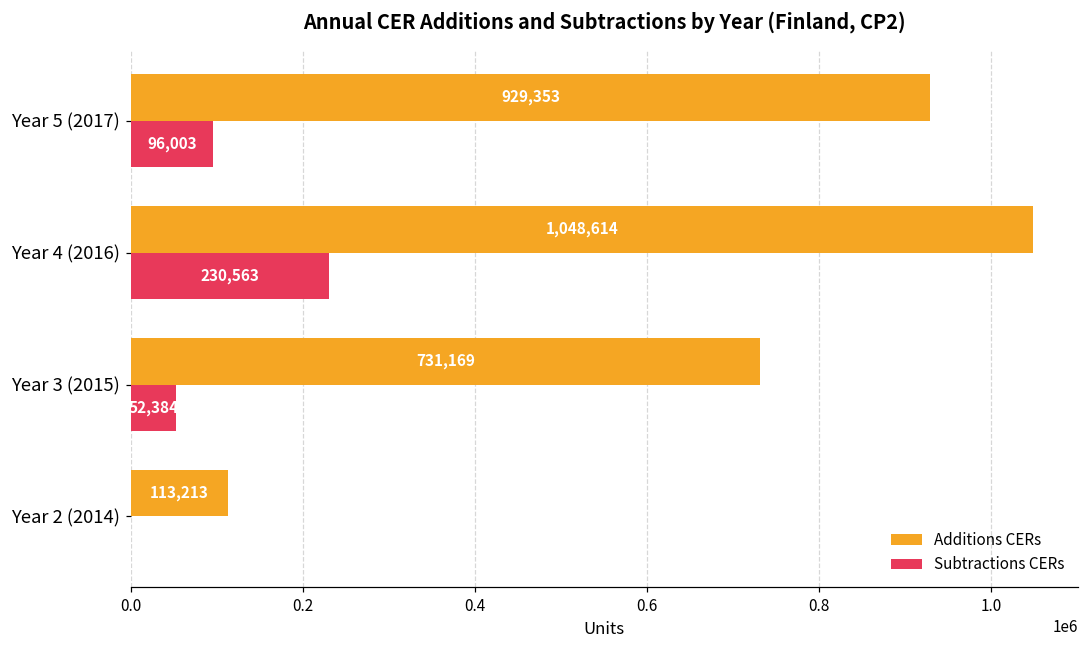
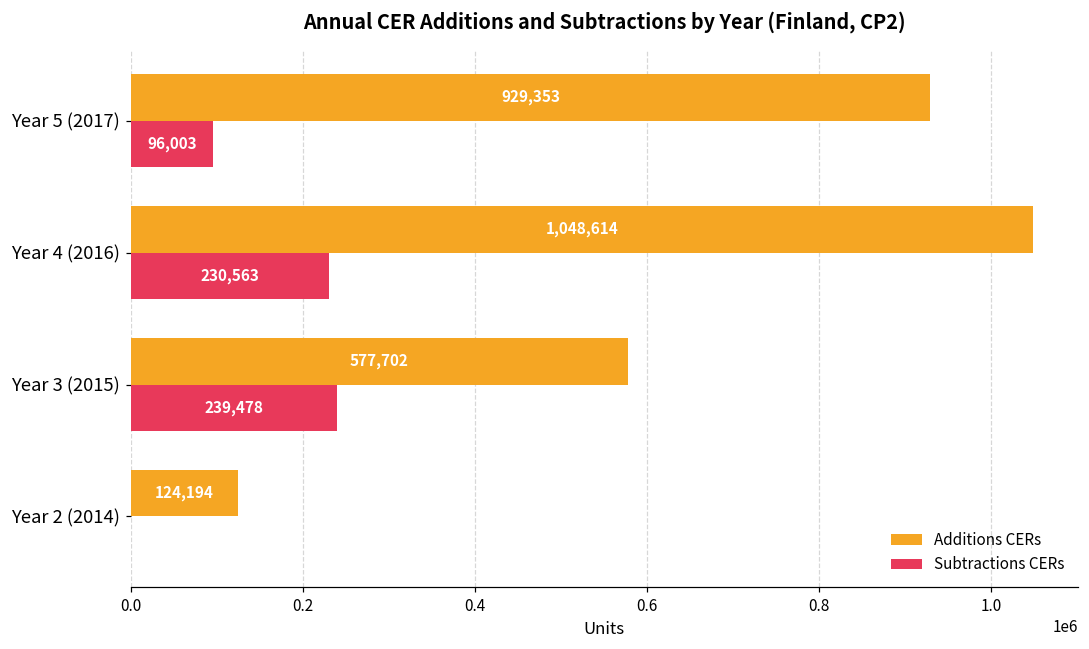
Additions CERs, Year 3 (2015): 731,169 -> 577,702
Subtractions CERs, Year 3 (2015): 52,384 -> 239,478
Additions CERs, Year 2 (2014): 113,213 -> 124,194
